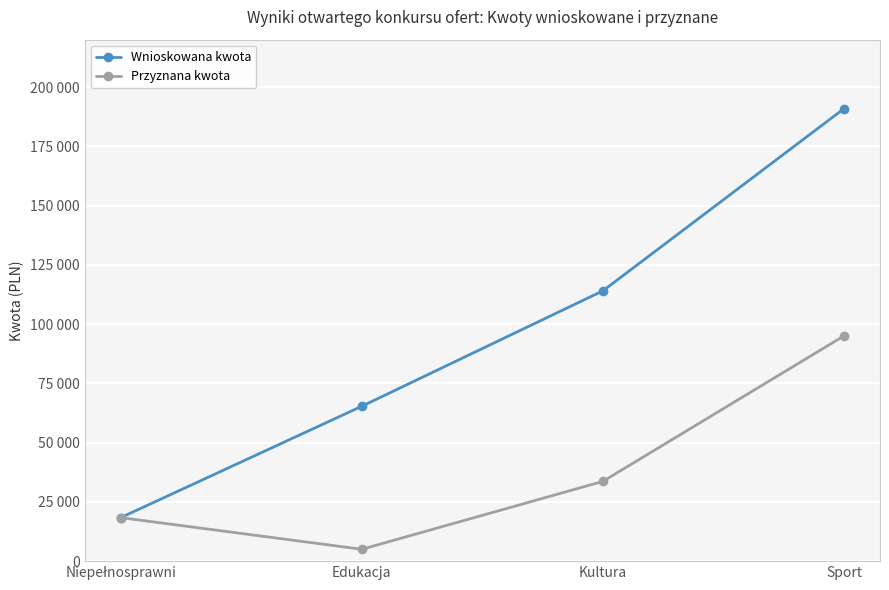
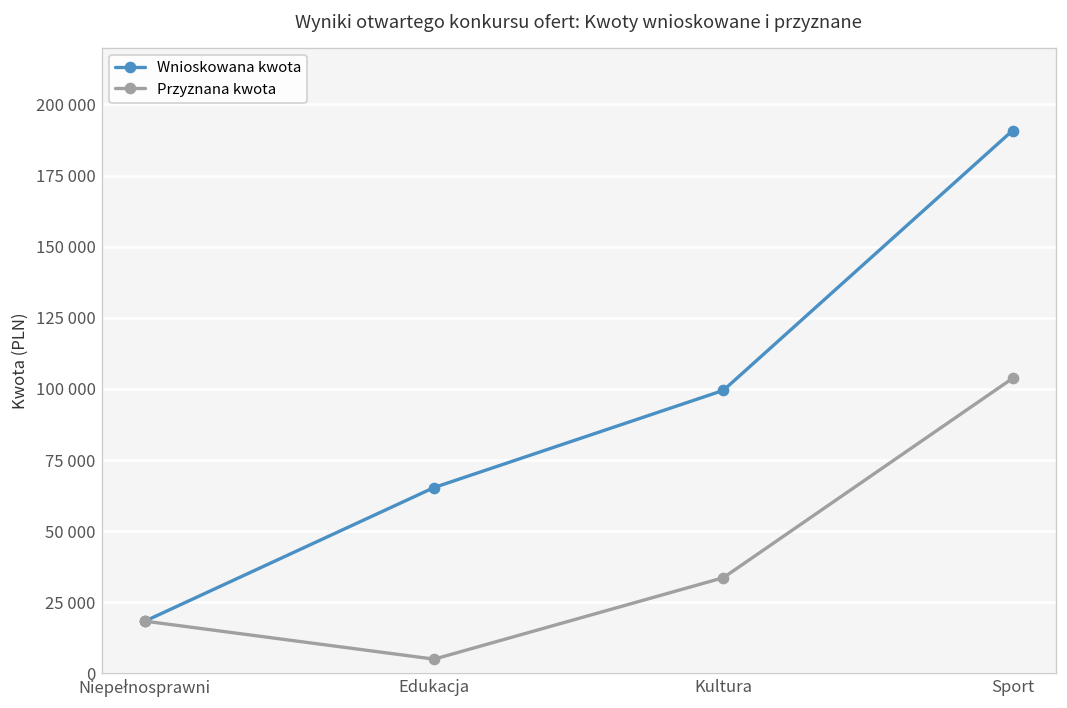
Wnioskowana kwota, Kultura: 114000 -> 100000
Przyznana kwota, Sport: 95000 -> 104000
